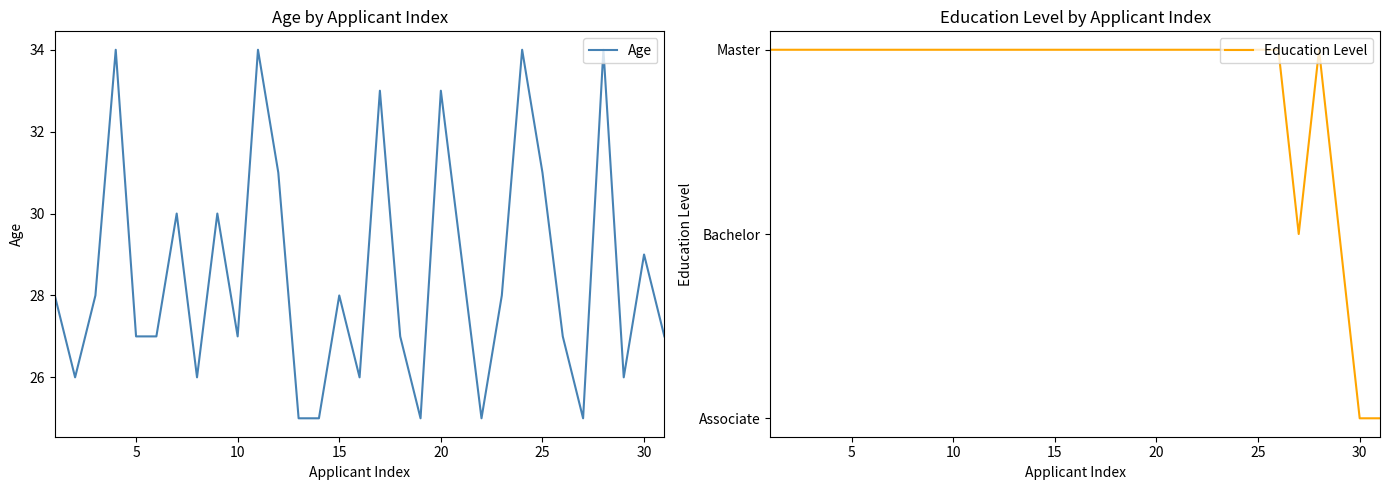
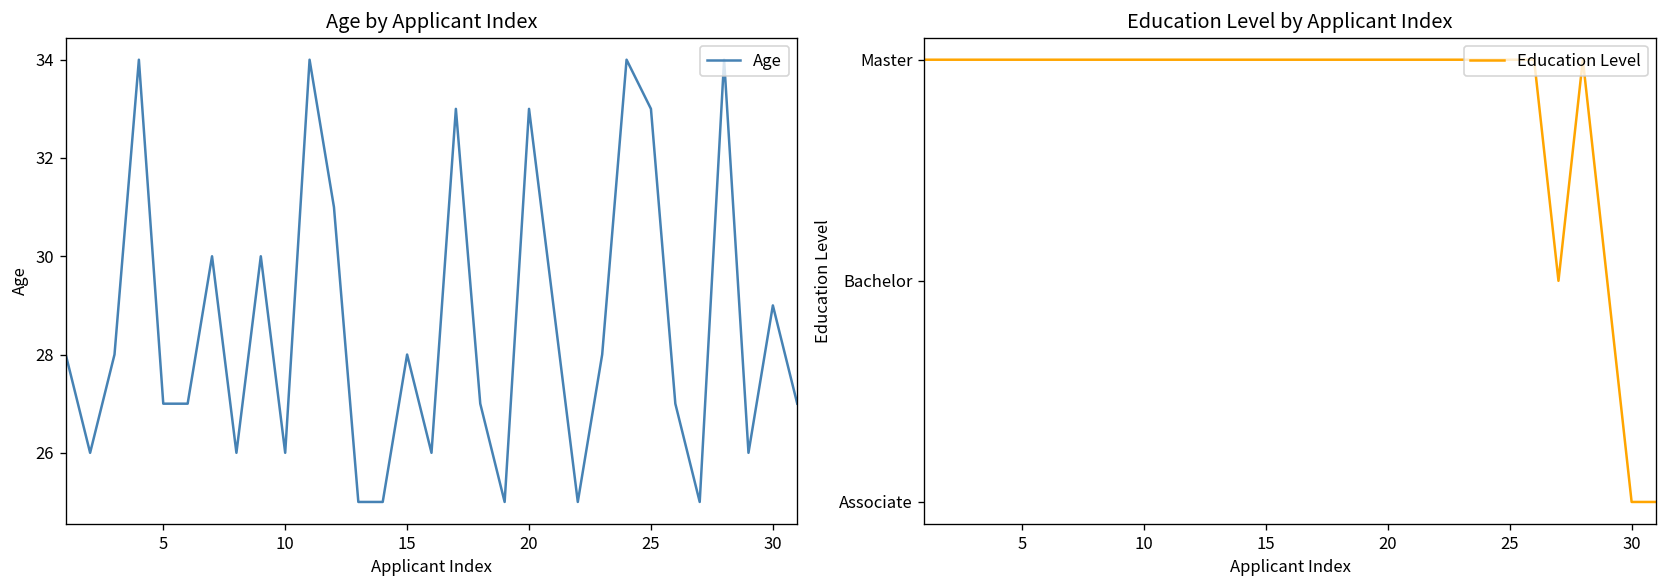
Age by Applicant Index, 10: 27 -> 26
Age by Applicant Index, 25: 31 -> 33
